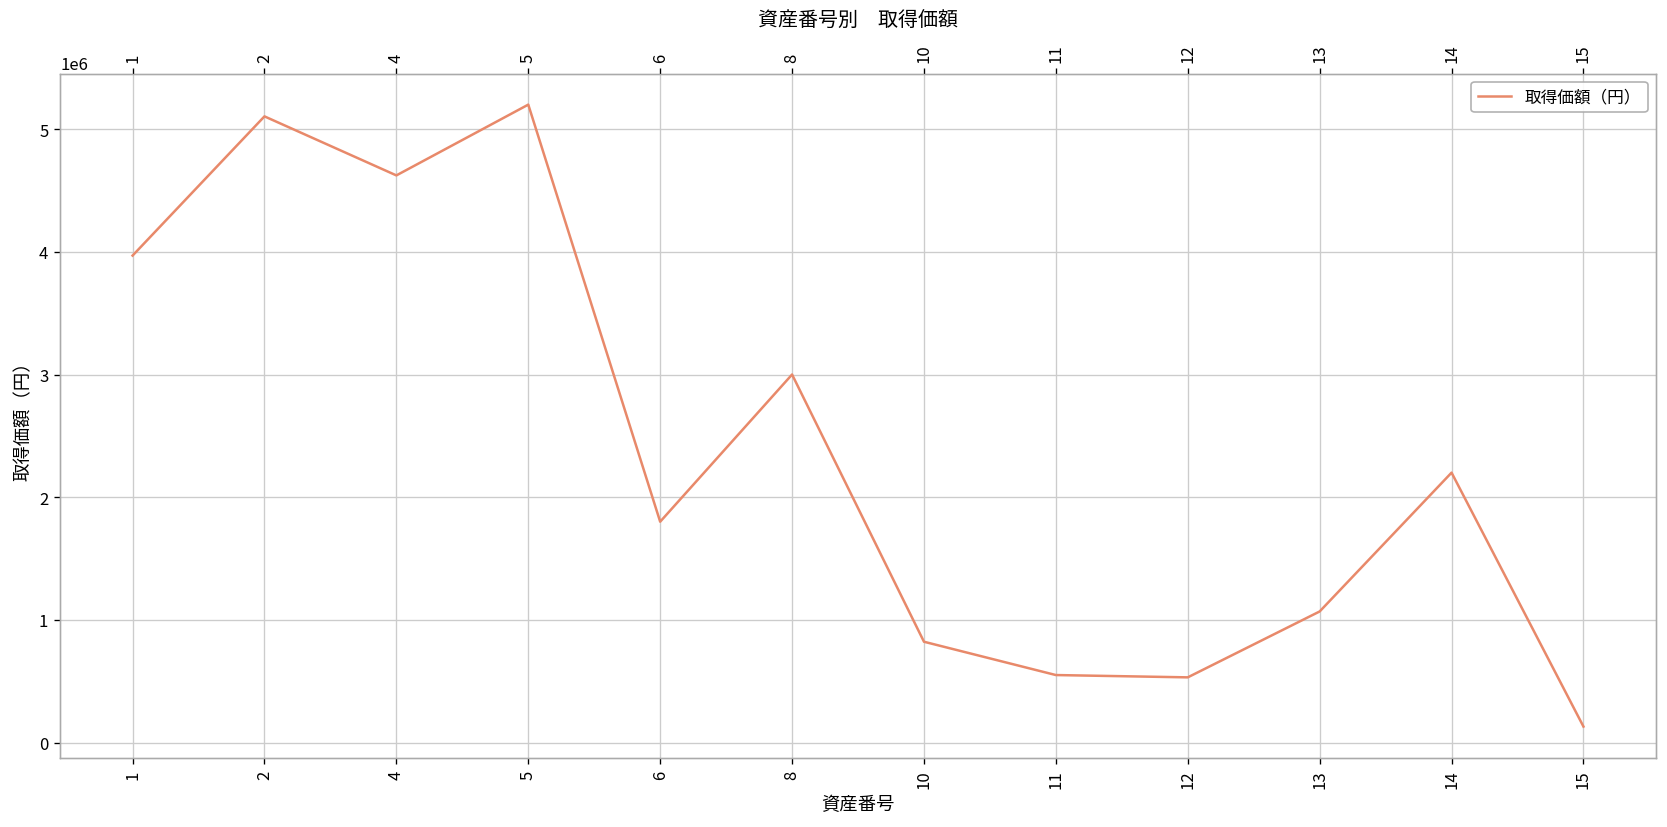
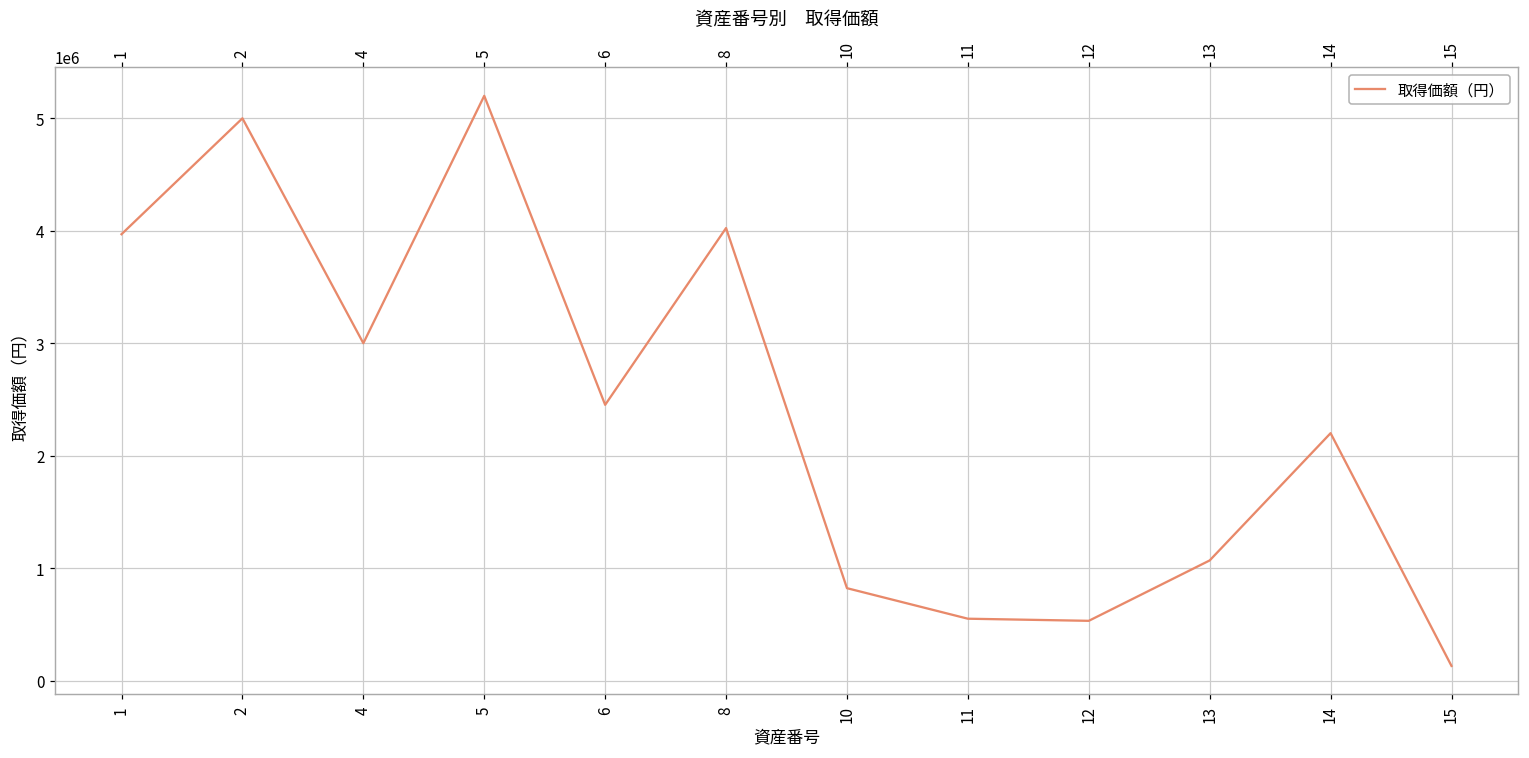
2: 5100000 -> 5000000
4: 4620000 -> 3000000
6: 1800000 -> 2450000
8: 3000000 -> 4020000
